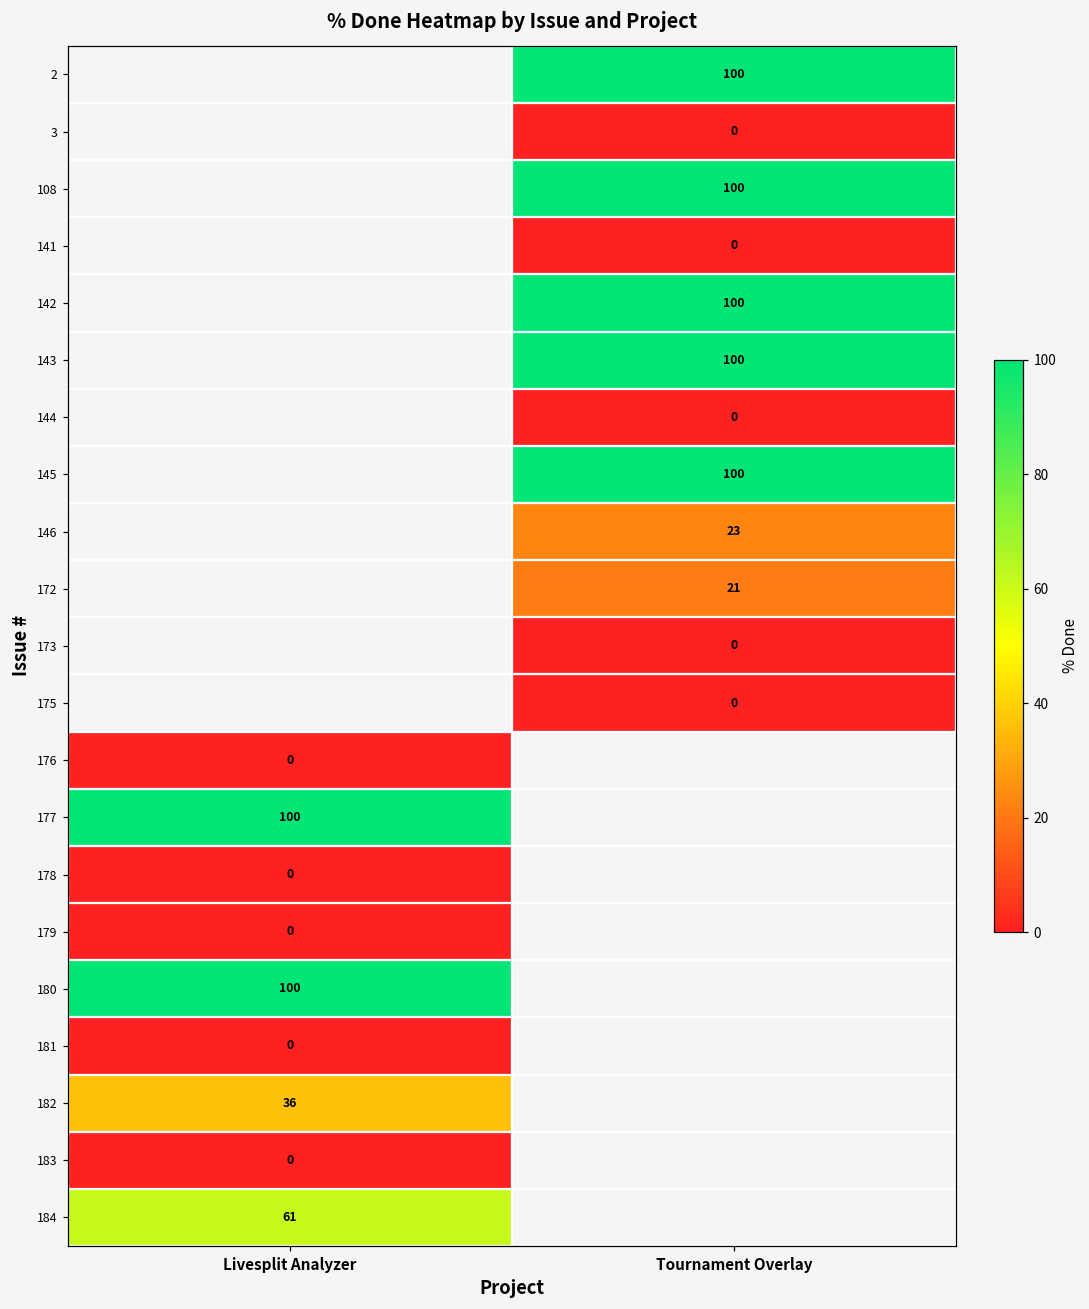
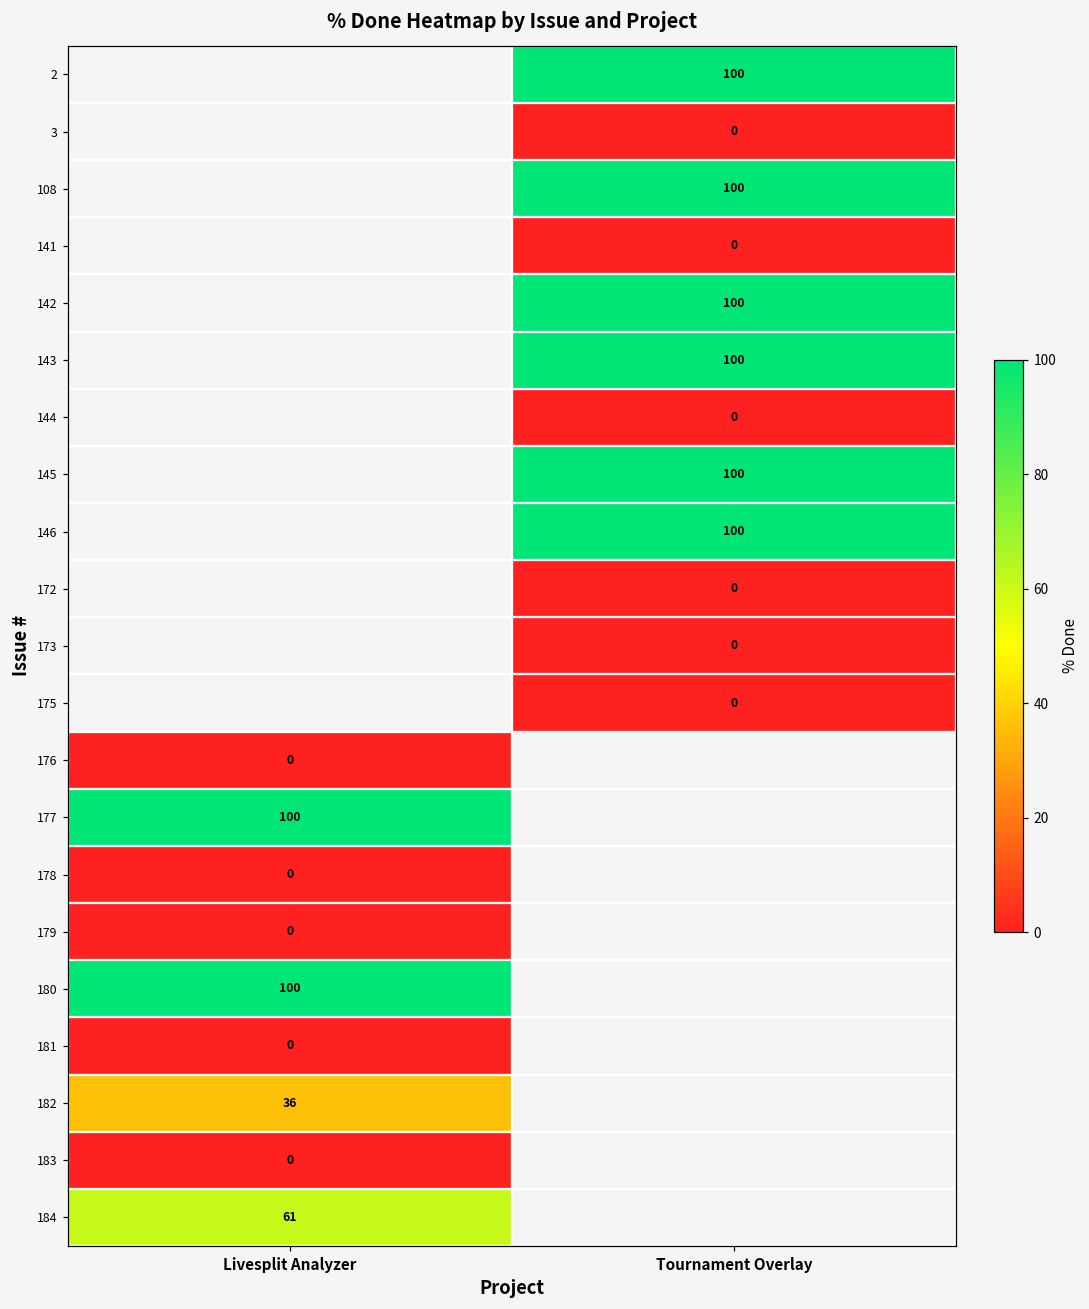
146, Tournament Overlay: 23 -> 100
172, Tournament Overlay: 21 -> 0
